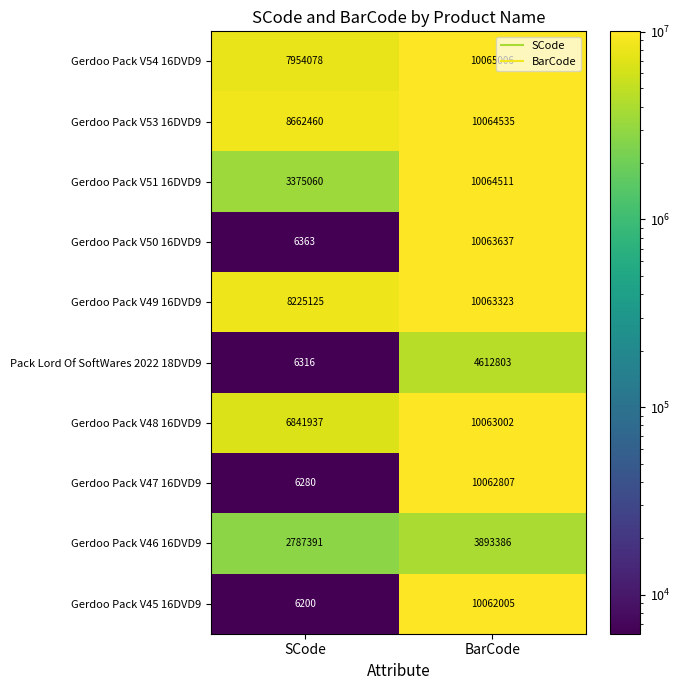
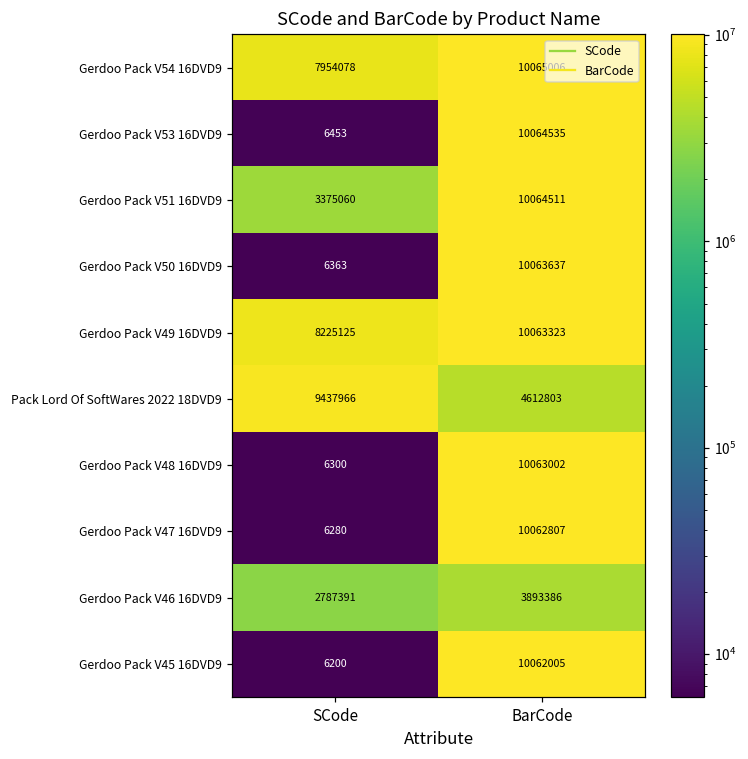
Gerdoo Pack V53 16DVD9, SCode: 8662460 -> 6453
Pack Lord Of SoftWares 2022 18DVD9, SCode: 6316 -> 9437966
Gerdoo Pack V48 16DVD9, SCode: 6841937 -> 6300
